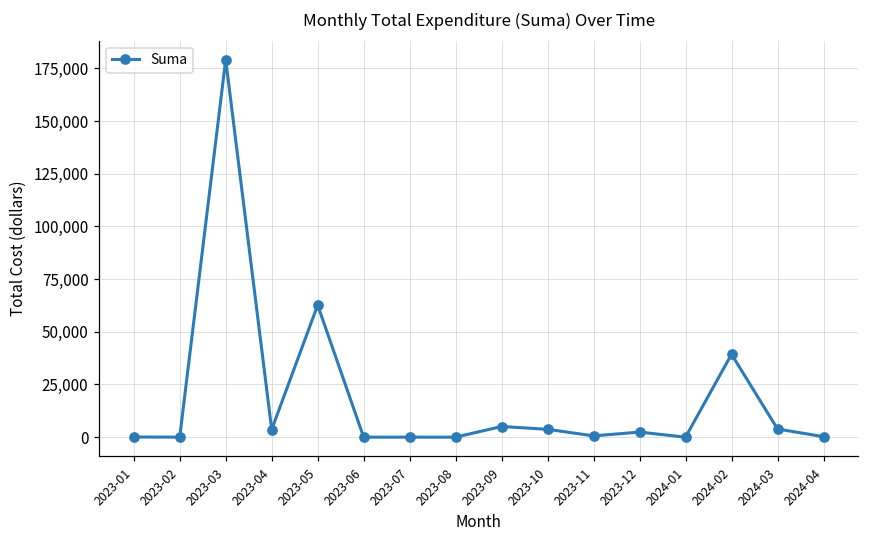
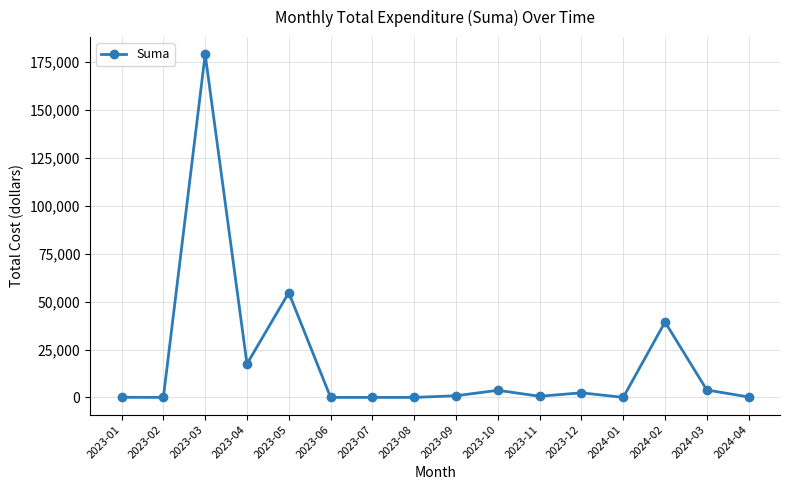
2023-04: 4,000 -> 17,000
2023-05: 63,000 -> 55,000
2023-09: 5,000 -> 1,000
